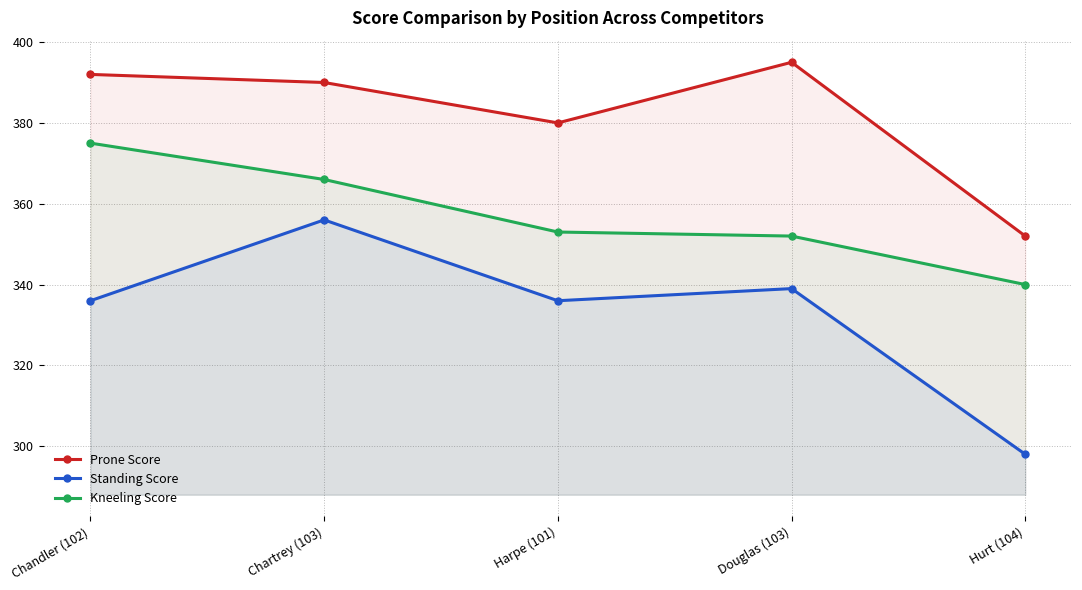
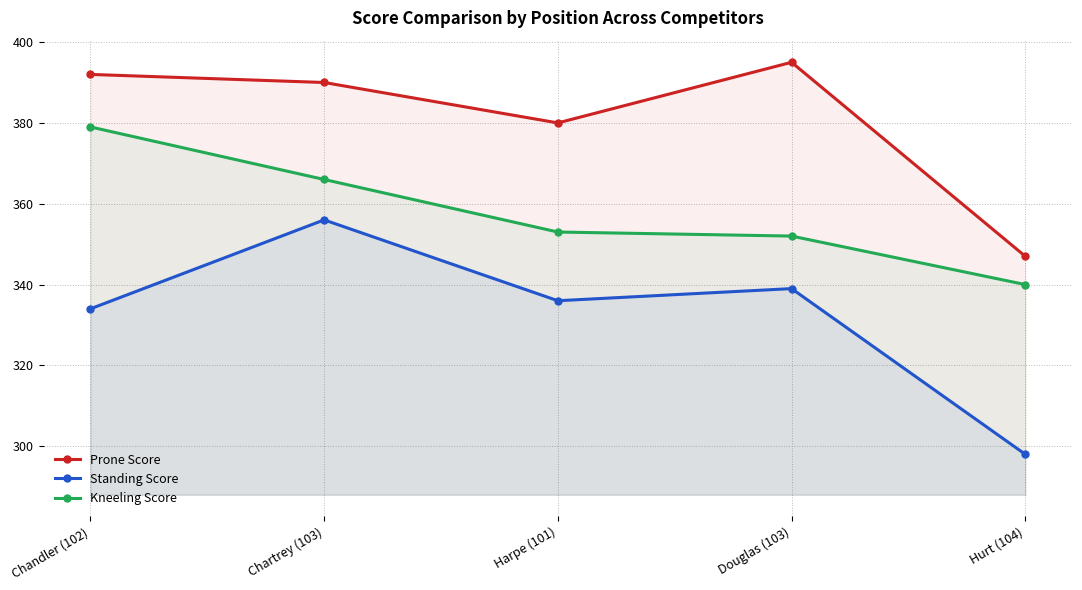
Standing Score, Chandler (102): 336 -> 334
Kneeling Score, Chandler (102): 375 -> 379
Prone Score, Hurt (104): 352 -> 347
